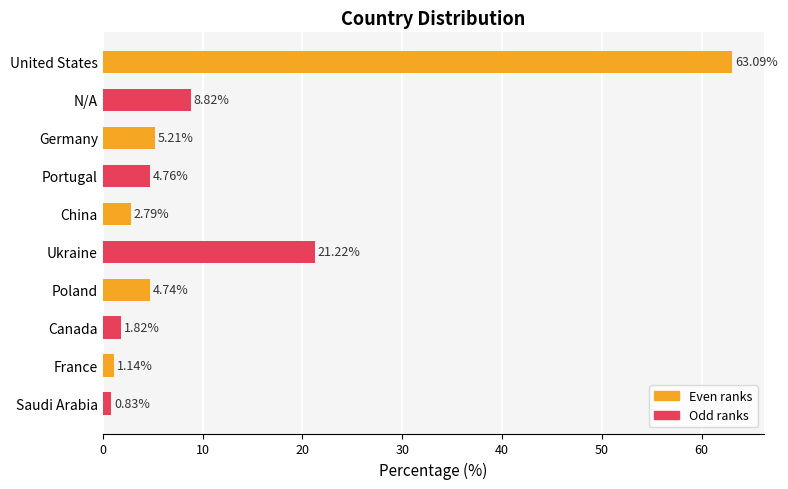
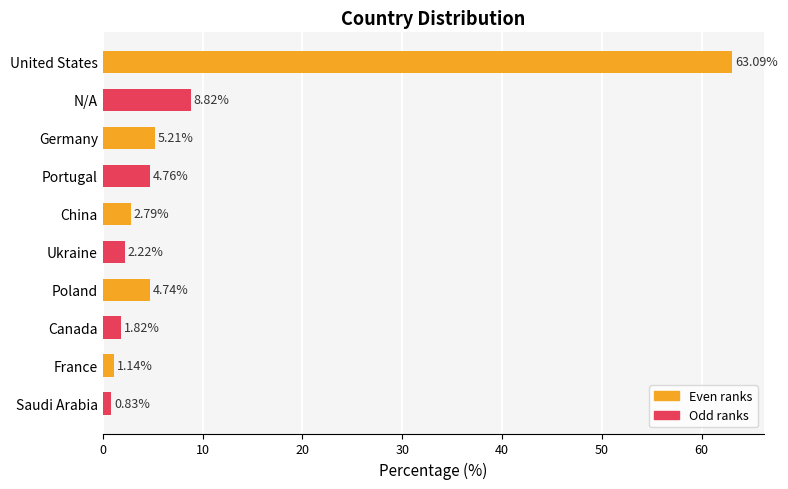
Ukraine: 21.22% -> 2.22%
